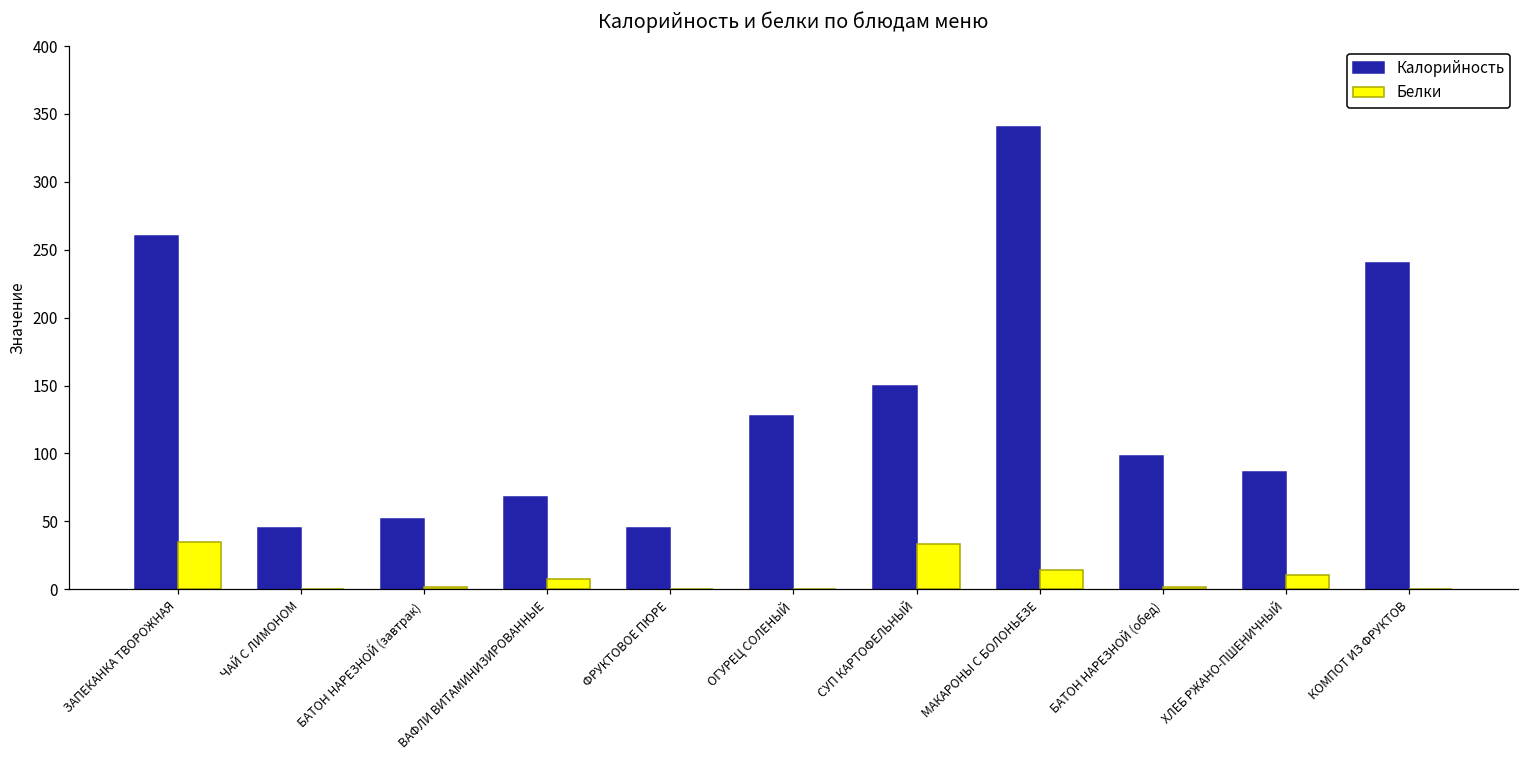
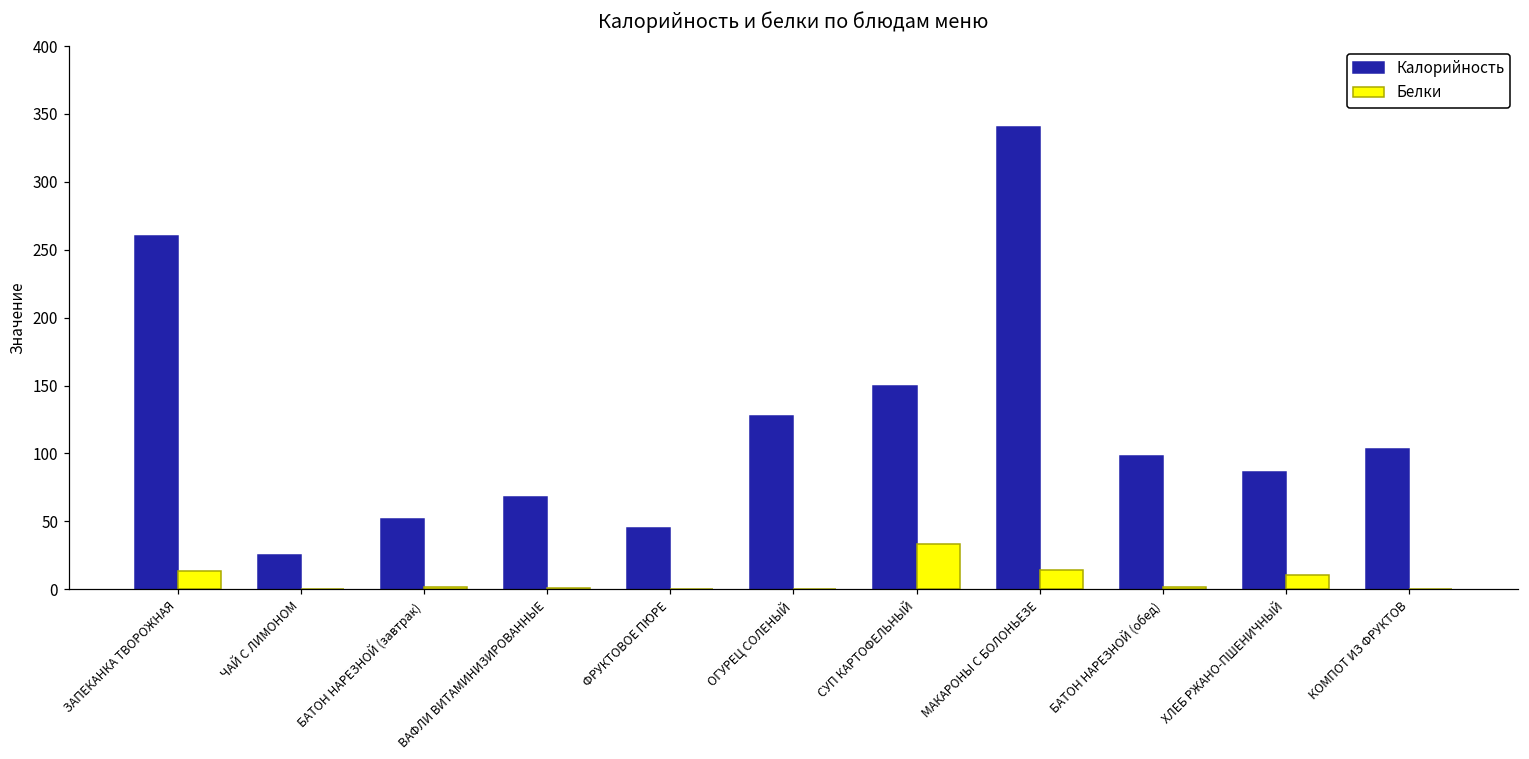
Белки, ЗАПЕКАНКА ТВОРОЖНАЯ: 35 -> 14
Калорийность, ЧАЙ С ЛИМОНОМ: 45 -> 25
Белки, ВАФЛИ ВИТАМИНИЗИРОВАННЫЕ: 8 -> 1
Калорийность, КОМПОТ ИЗ ФРУКТОВ: 240 -> 104
